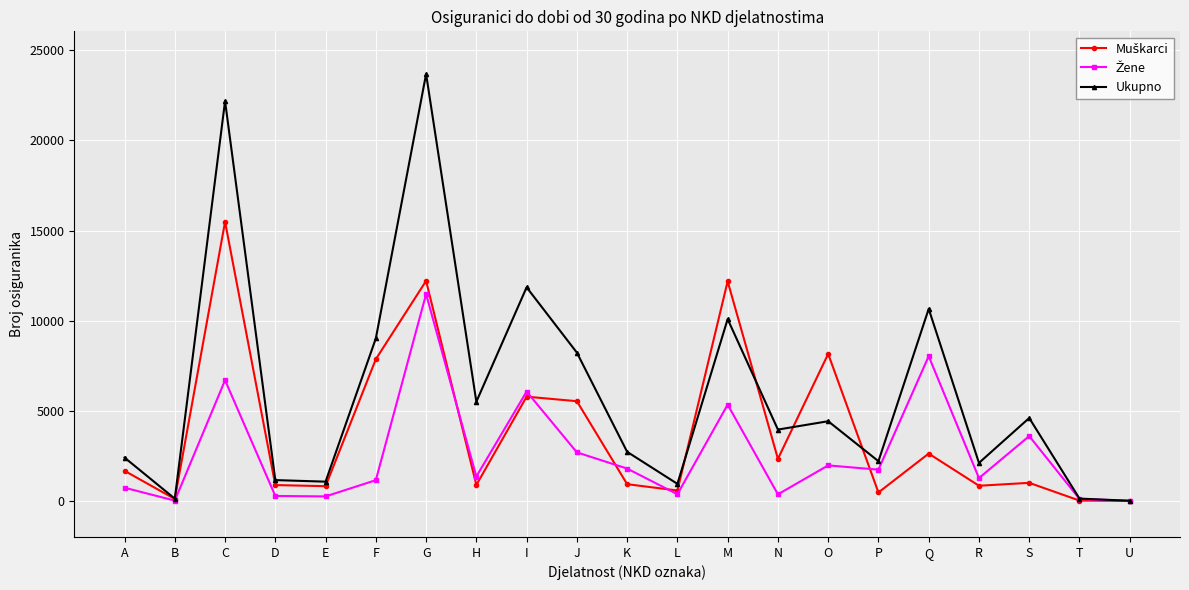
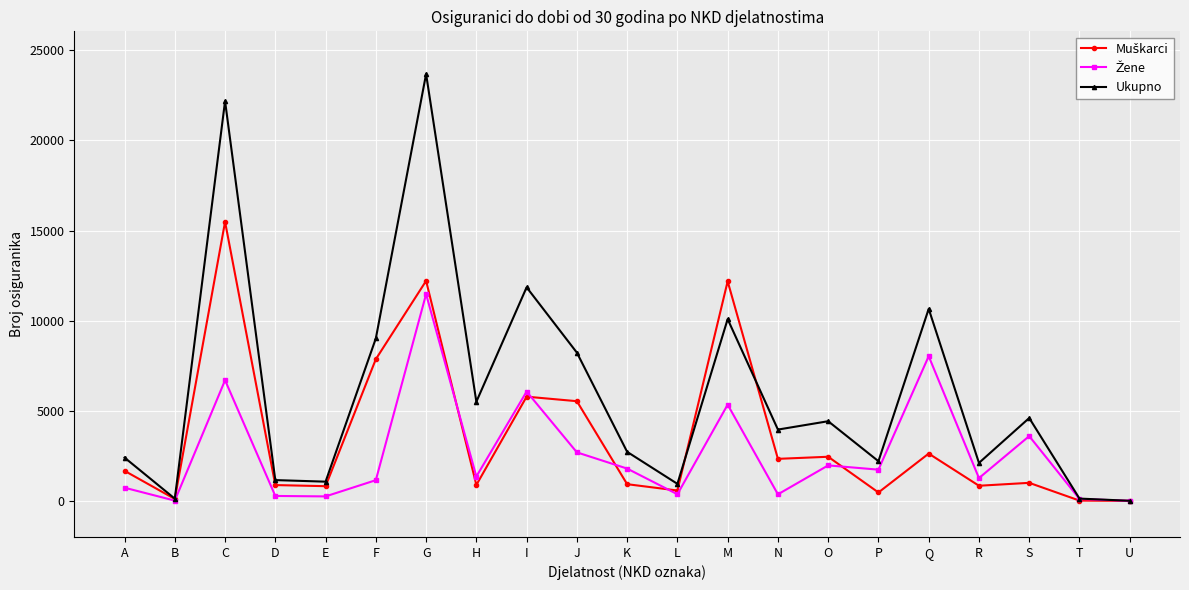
Muškarci, O: 8200 -> 2500
